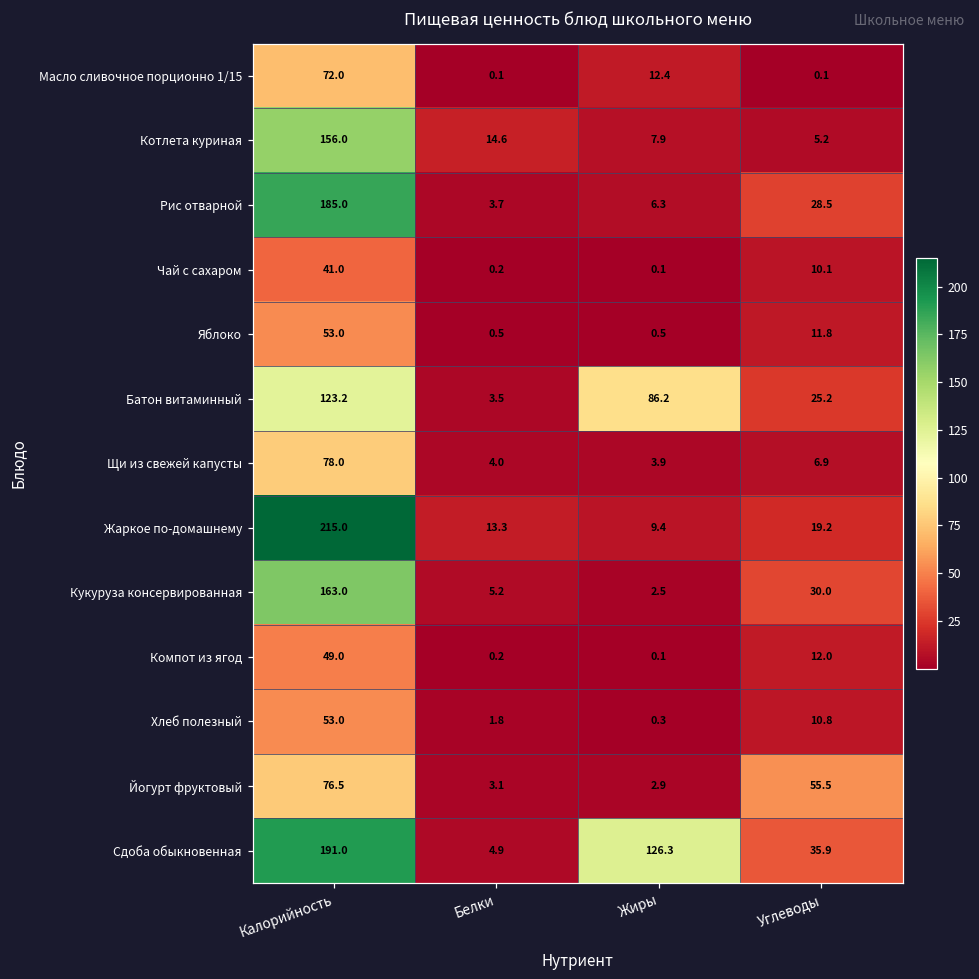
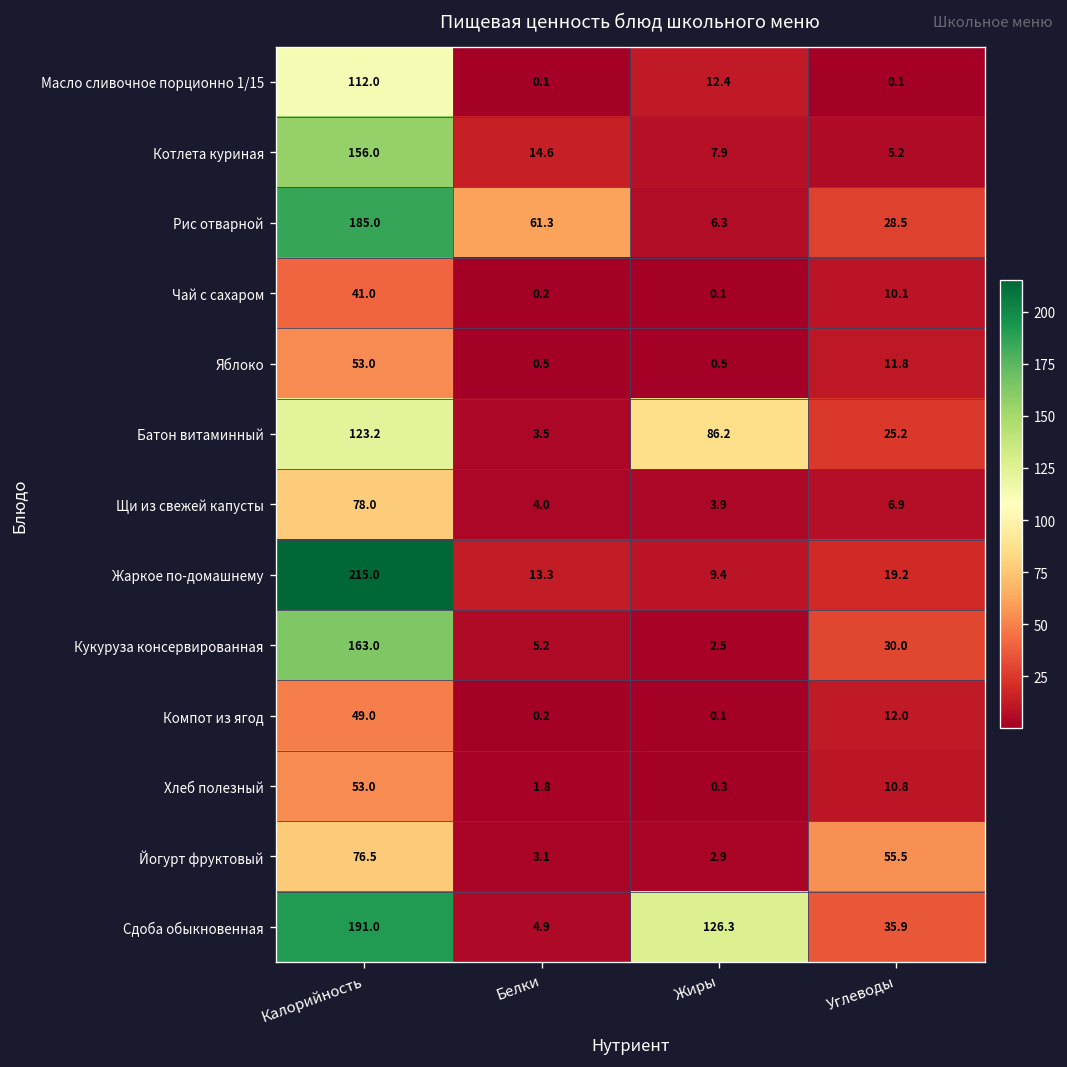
Масло сливочное порционно 1/15, Калорийность: 72.0 -> 112.0
Рис отварной, Белки: 3.7 -> 61.3
